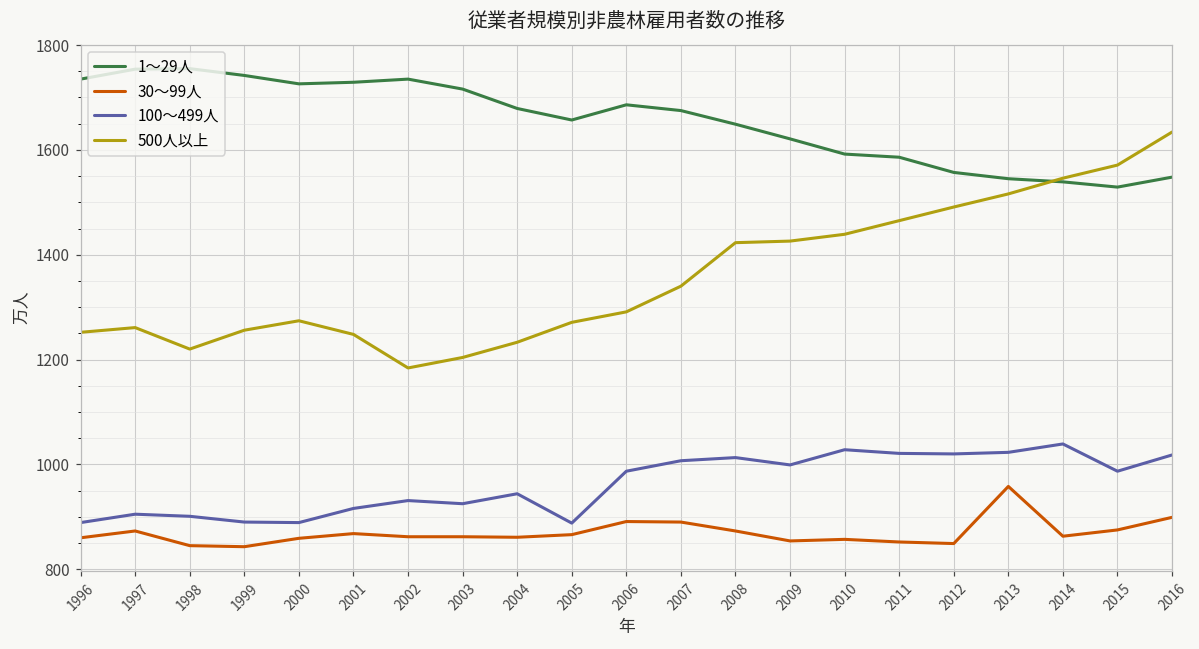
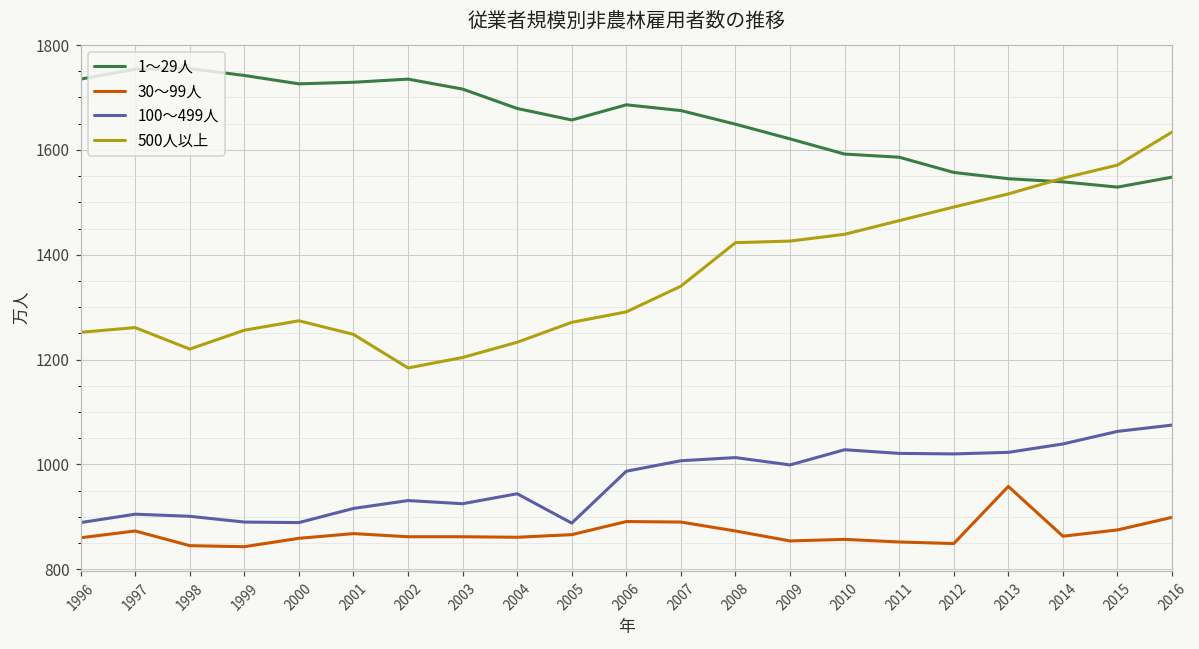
100～499人, 2015: 990 -> 1060
100～499人, 2016: 1020 -> 1080
